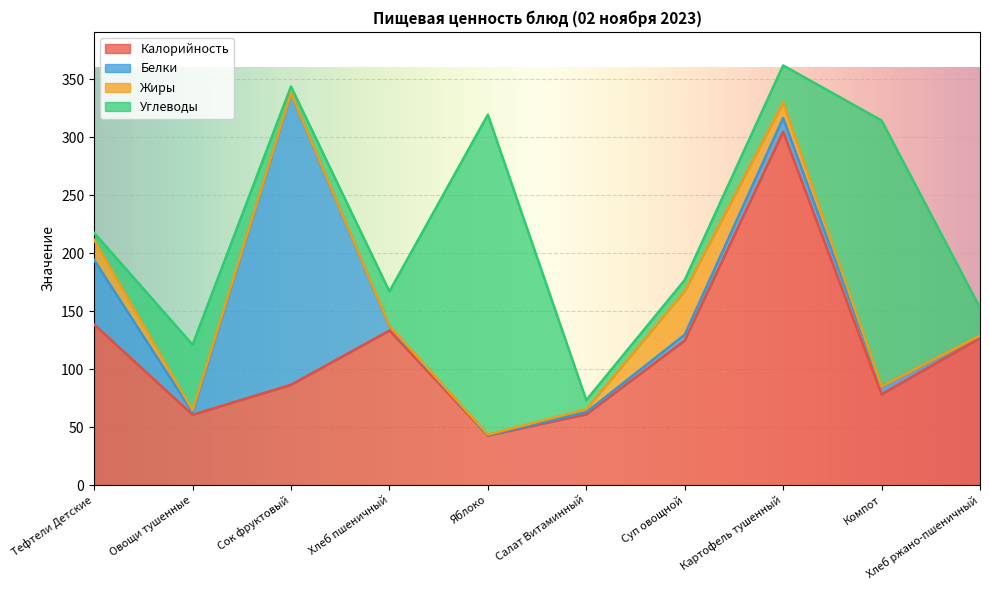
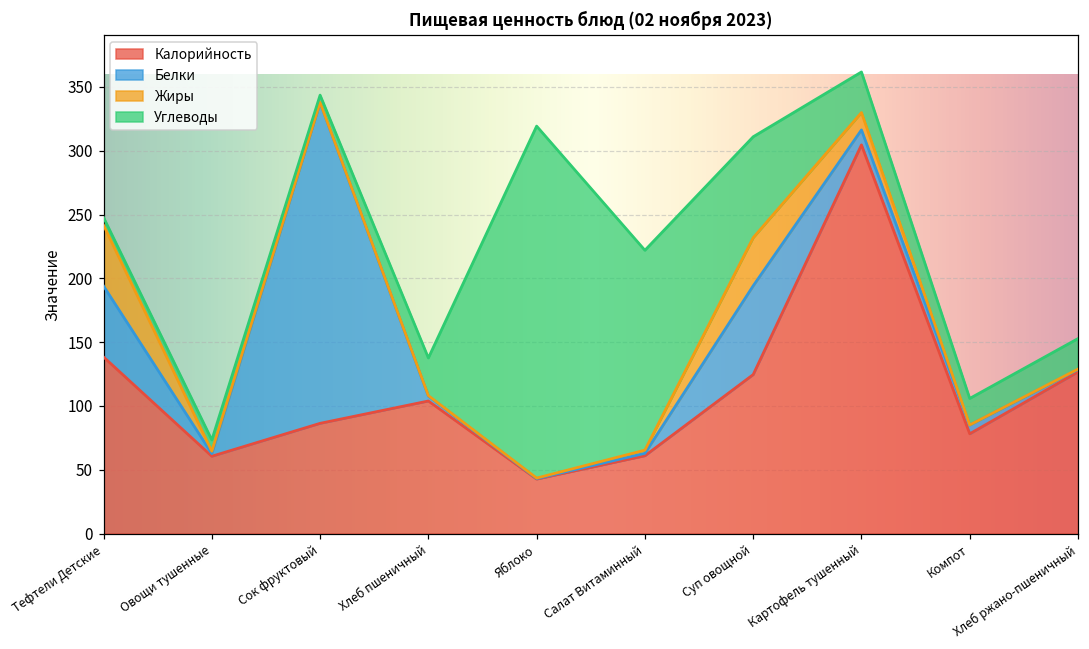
Жиры, Тефтели Детские: 17 -> 48
Углеводы, Овощи тушенные: 56 -> 9
Калорийность, Хлеб пшеничный: 133 -> 104
Углеводы, Салат Витаминный: 8 -> 157
Белки, Суп овощной: 5 -> 70
Углеводы, Суп овощной: 9 -> 79
Углеводы, Компот: 229 -> 21
